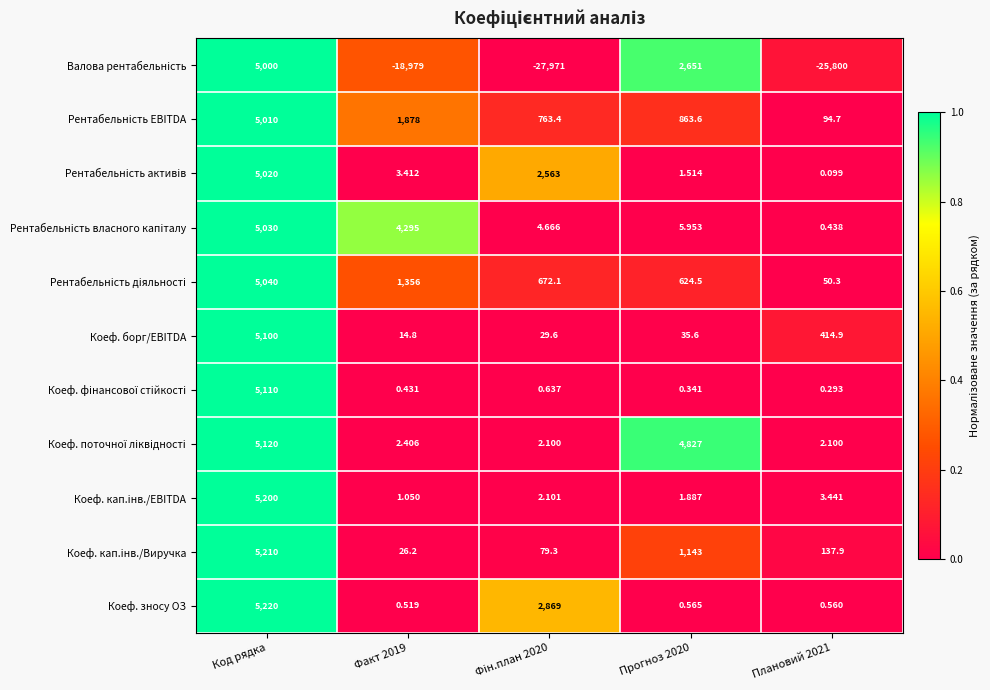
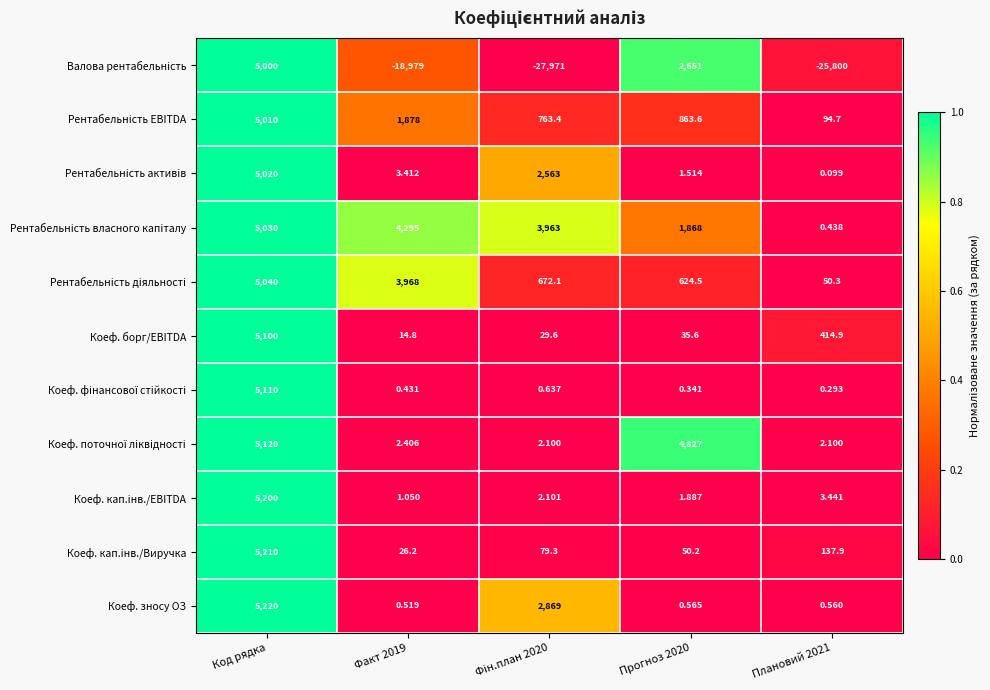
Рентабельність власного капіталу, Фін.план 2020: 4.666 -> 3,963
Рентабельність власного капіталу, Прогноз 2020: 5.953 -> 1,868
Рентабельність діяльності, Факт 2019: 1,356 -> 3,968
Коеф. кап.інв./Виручка, Прогноз 2020: 1,143 -> 50.2
